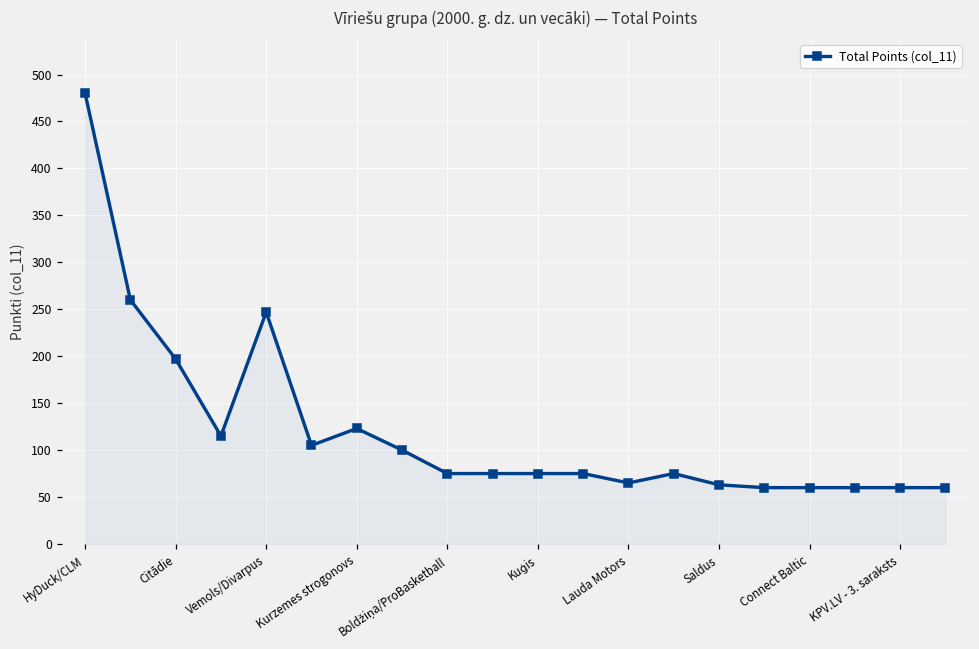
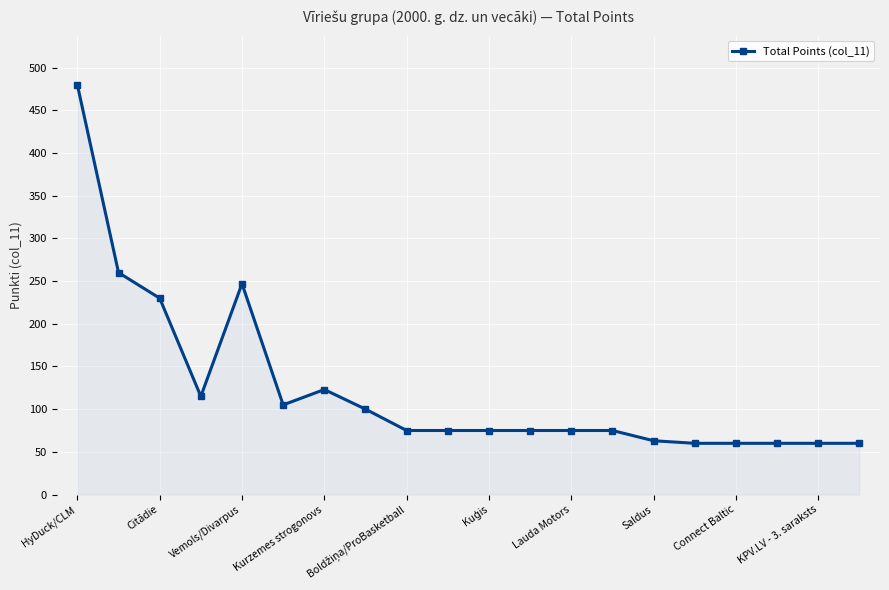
Citādie: 200 -> 230
Lauda Motors: 70 -> 80
